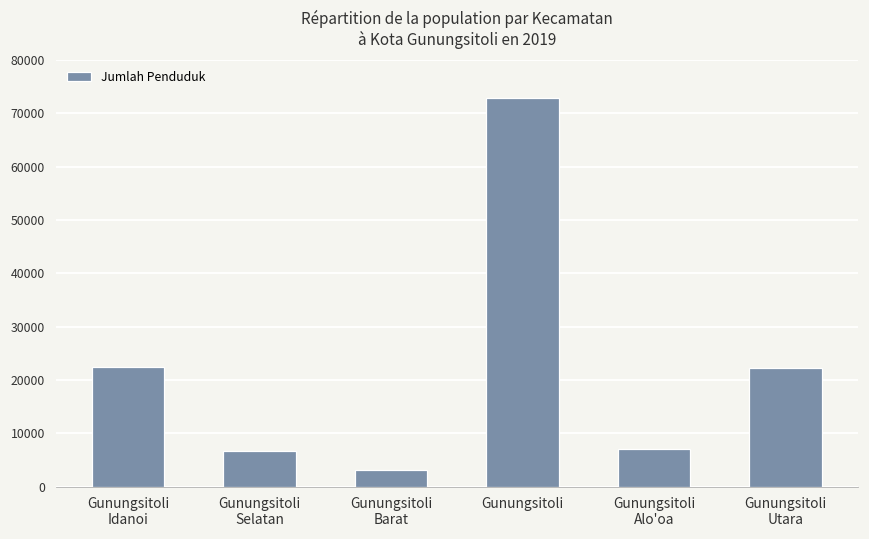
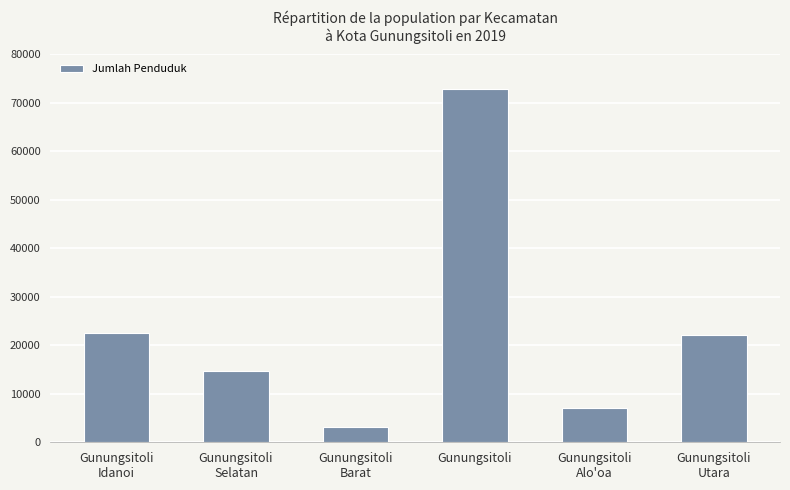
Gunungsitoli Selatan: 7000 -> 15000
